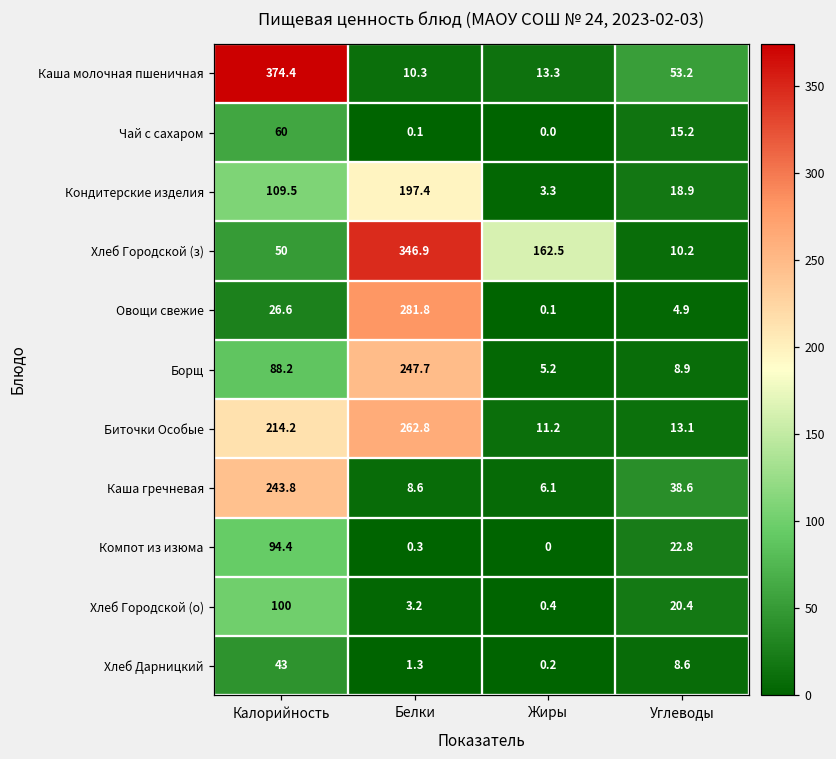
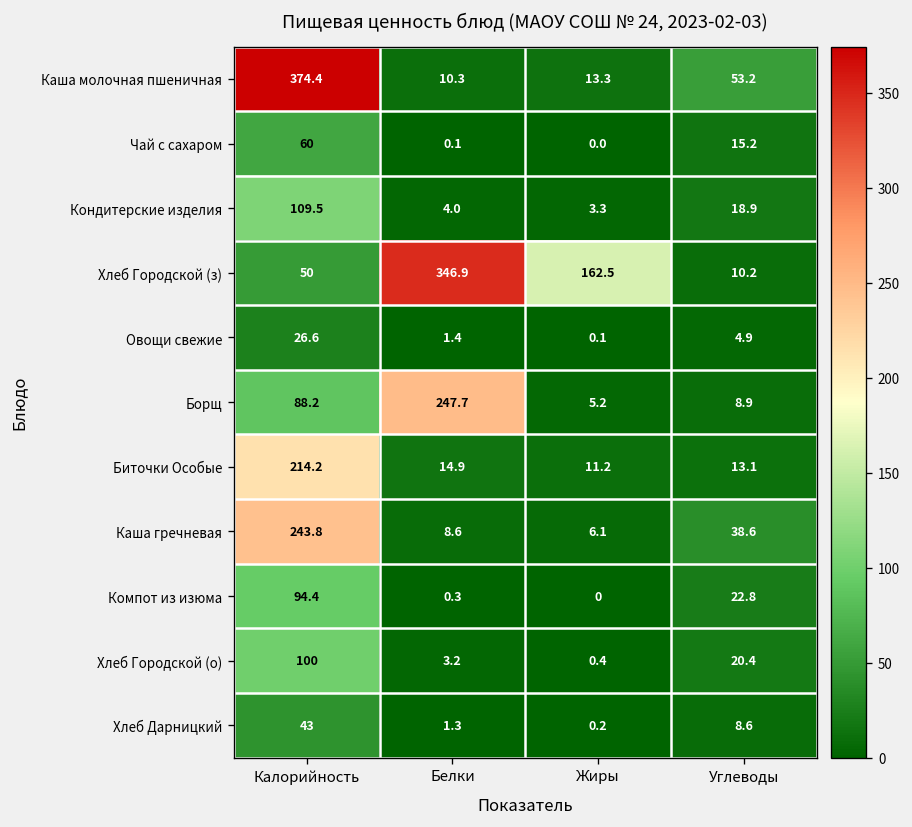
Кондитерские изделия, Белки: 197.4 -> 4.0
Овощи свежие, Белки: 281.8 -> 1.4
Биточки Особые, Белки: 262.8 -> 14.9
